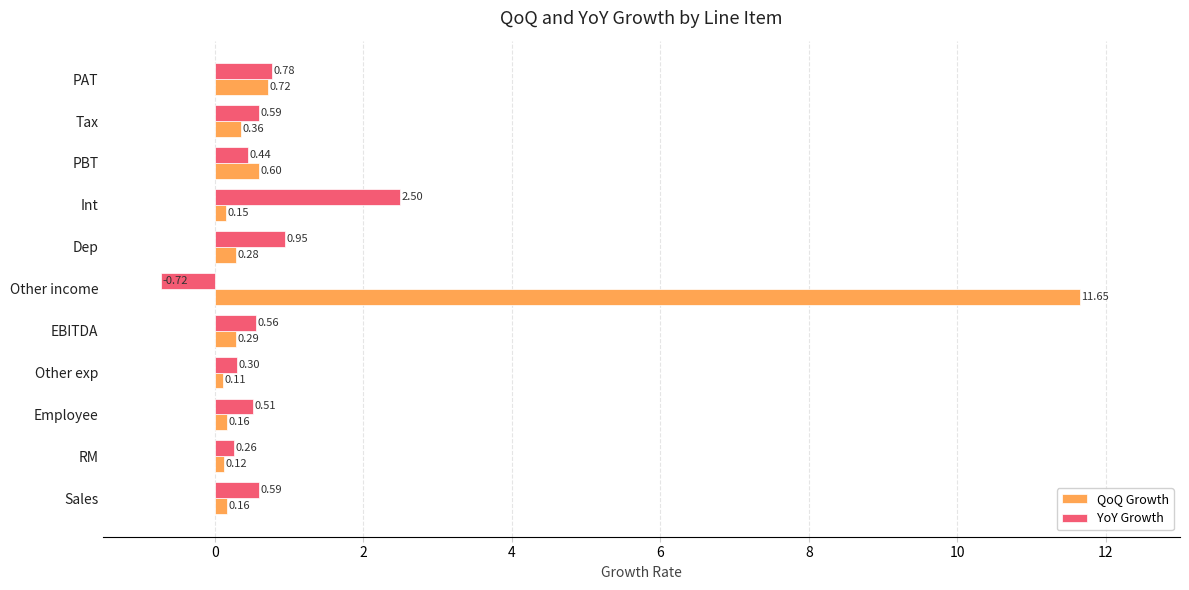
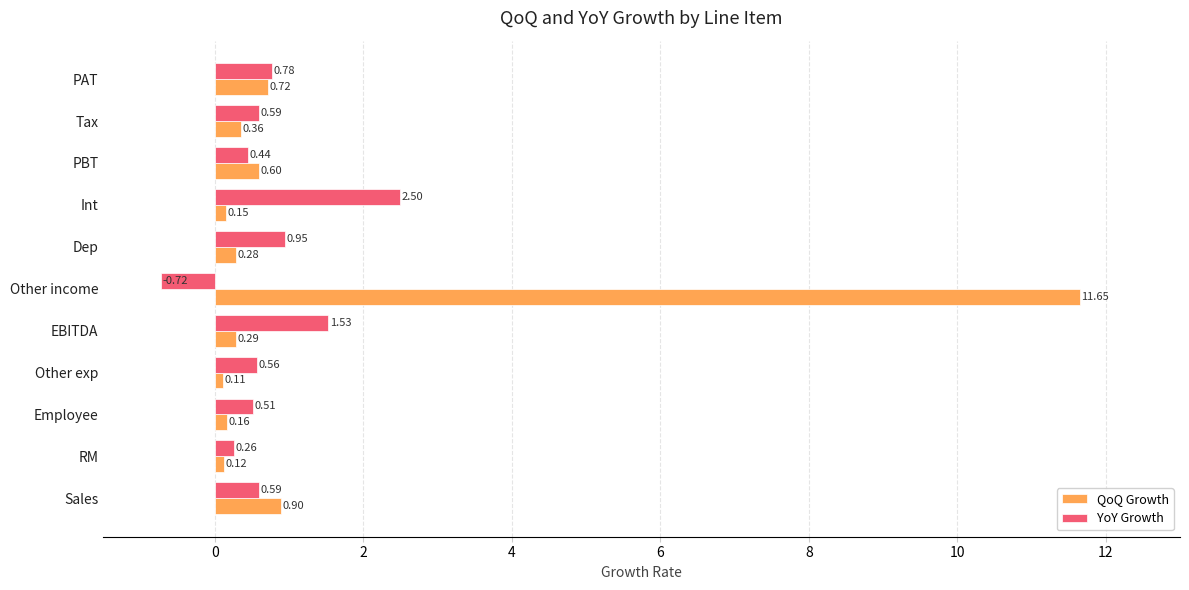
YoY Growth, EBITDA: 0.56 -> 1.53
YoY Growth, Other exp: 0.30 -> 0.56
QoQ Growth, Sales: 0.16 -> 0.90
